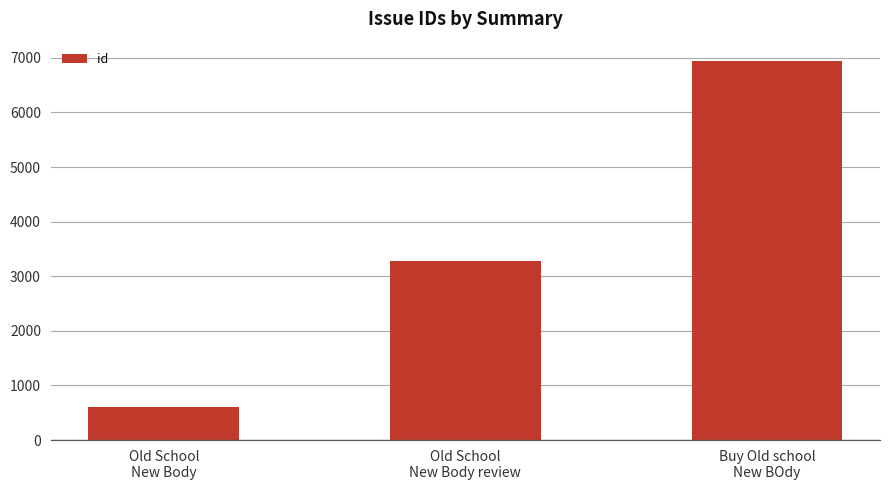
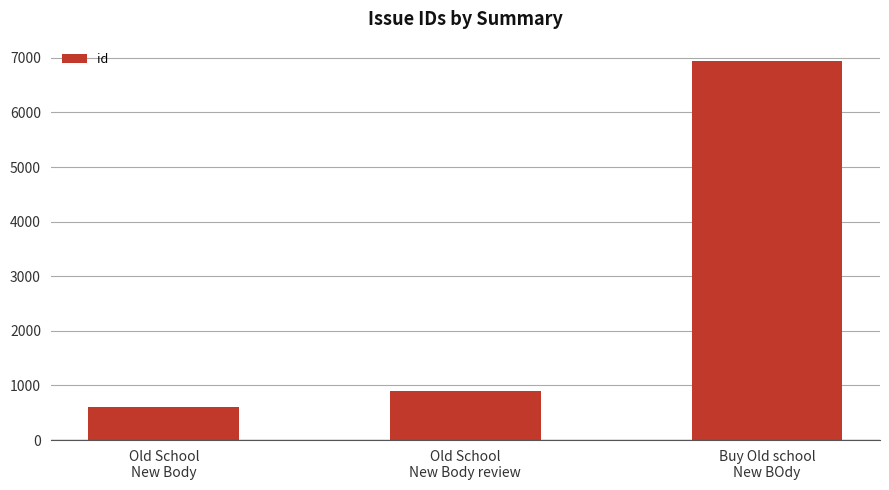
Old School New Body review: 3300 -> 900
